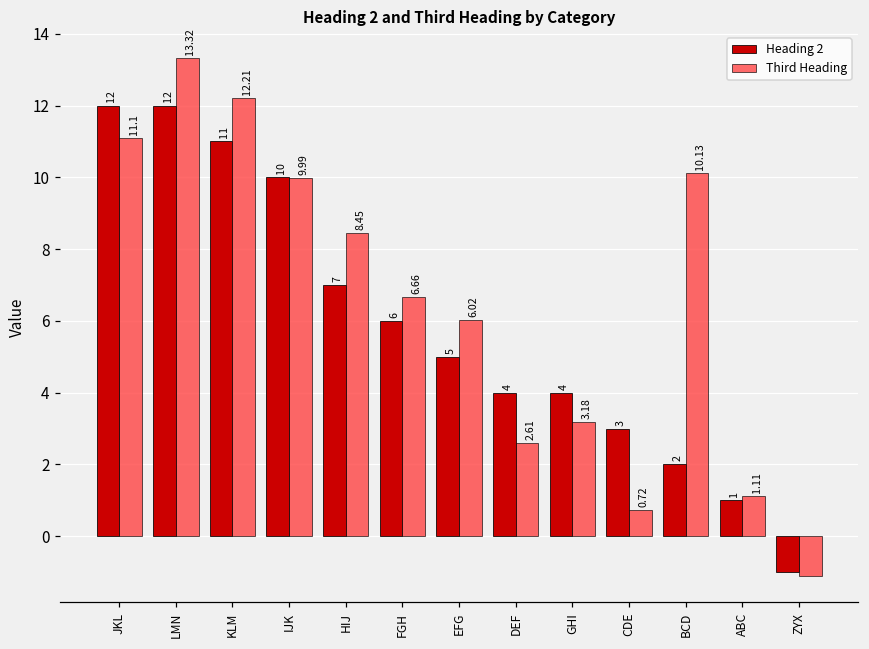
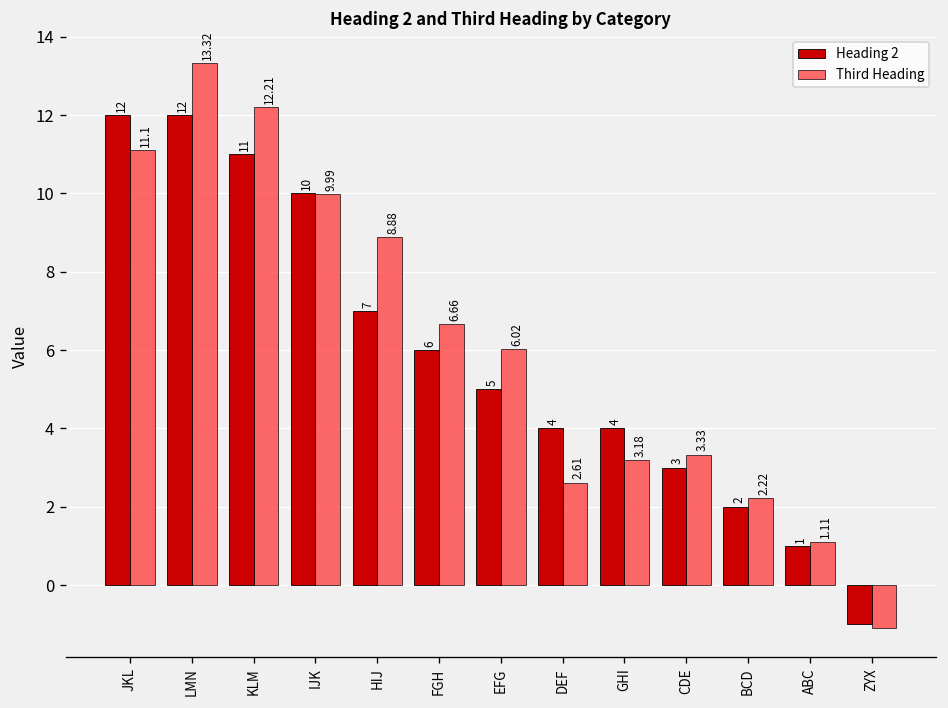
Third Heading, HIJ: 8.45 -> 8.88
Third Heading, CDE: 0.72 -> 3.33
Third Heading, BCD: 10.13 -> 2.22
